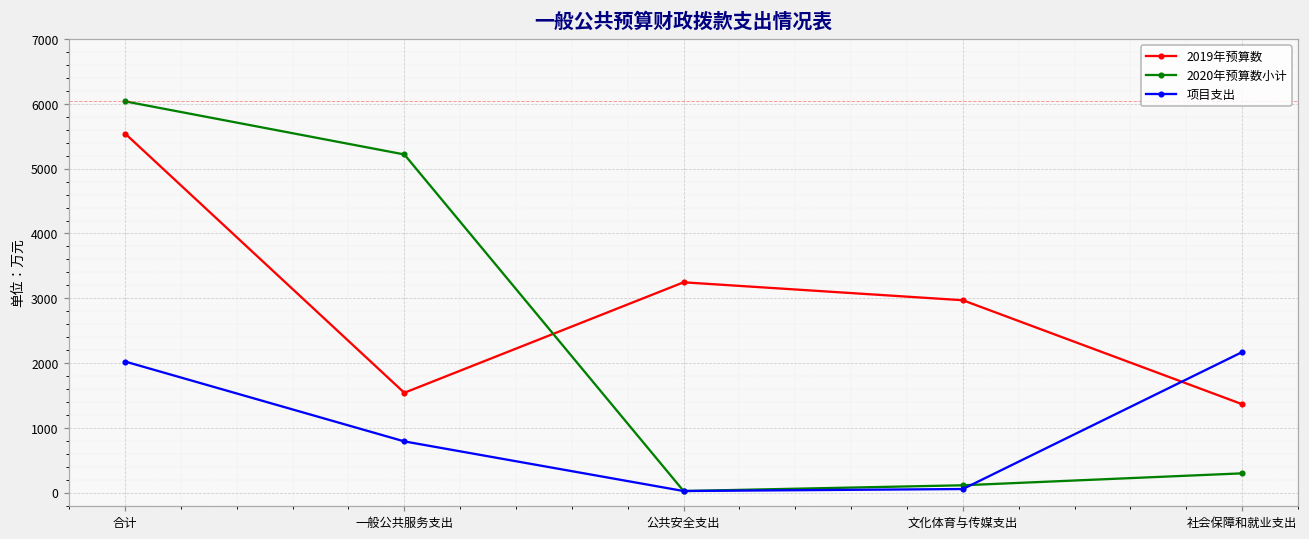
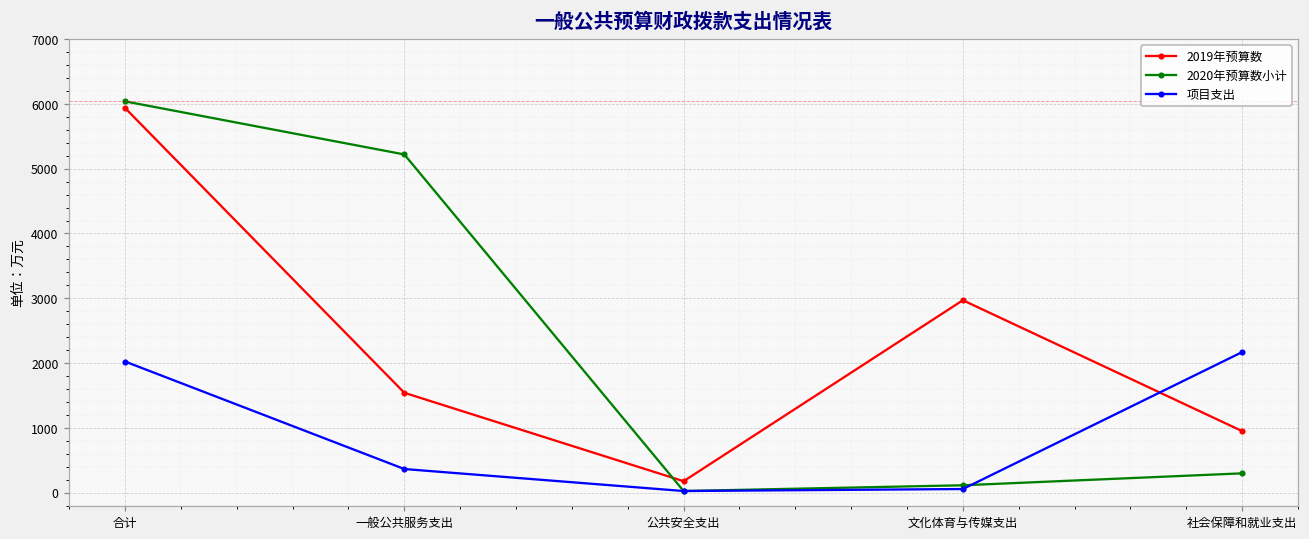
2019年预算数, 合计: 5500 -> 5900
项目支出, 一般公共服务支出: 800 -> 400
2019年预算数, 公共安全支出: 3200 -> 200
2019年预算数, 社会保障和就业支出: 1400 -> 1000
